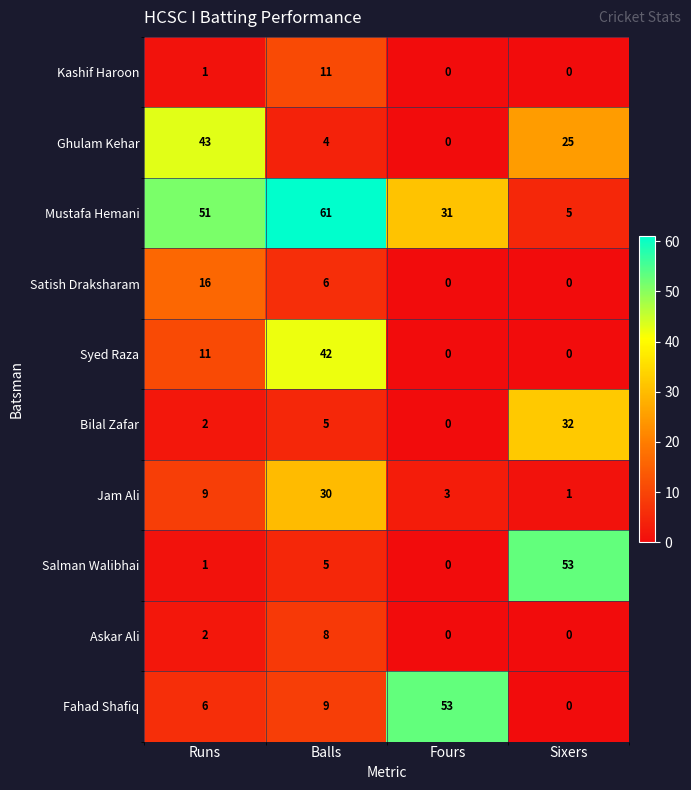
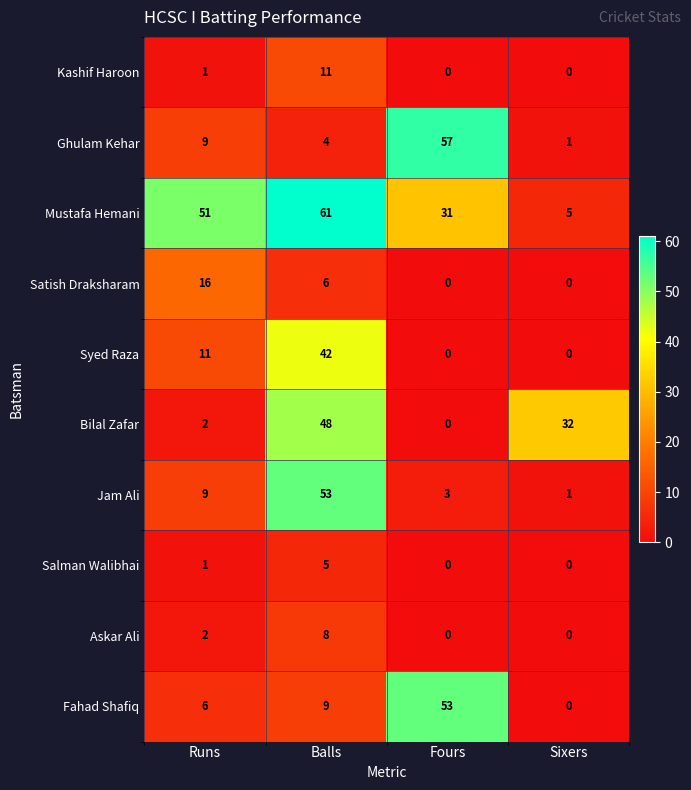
Ghulam Kehar, Runs: 43 -> 9
Ghulam Kehar, Fours: 0 -> 57
Ghulam Kehar, Sixers: 25 -> 1
Bilal Zafar, Balls: 5 -> 48
Jam Ali, Balls: 30 -> 53
Salman Walibhai, Sixers: 53 -> 0
